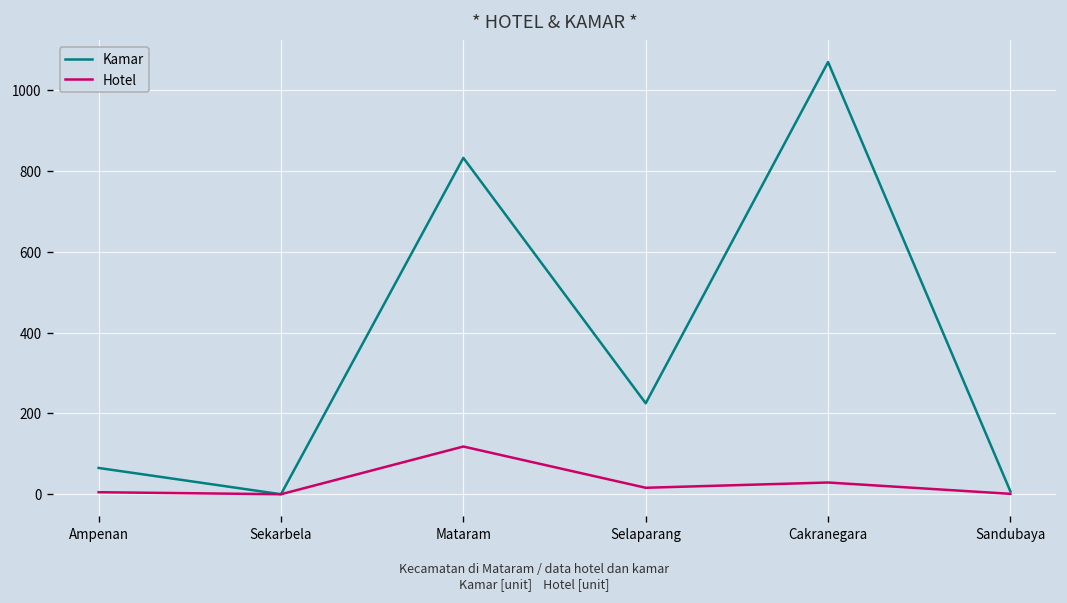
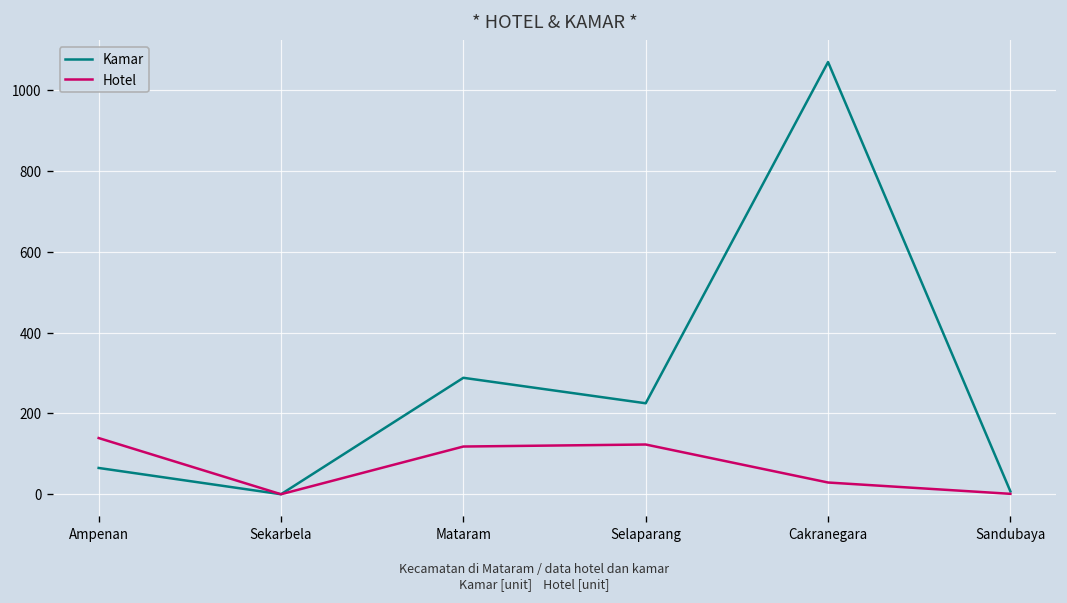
Hotel, Ampenan: 10 -> 140
Kamar, Mataram: 830 -> 290
Hotel, Selaparang: 20 -> 120
